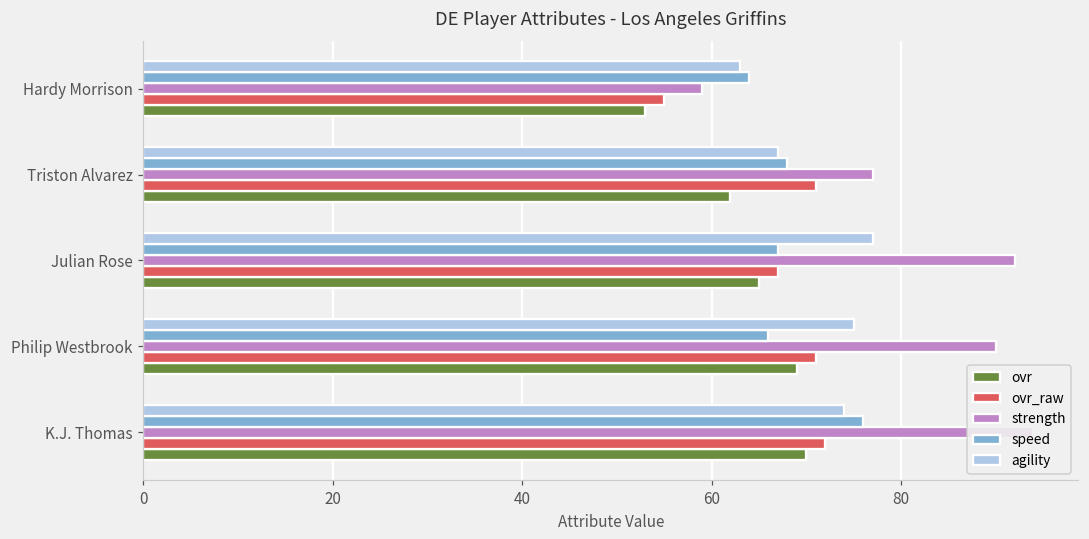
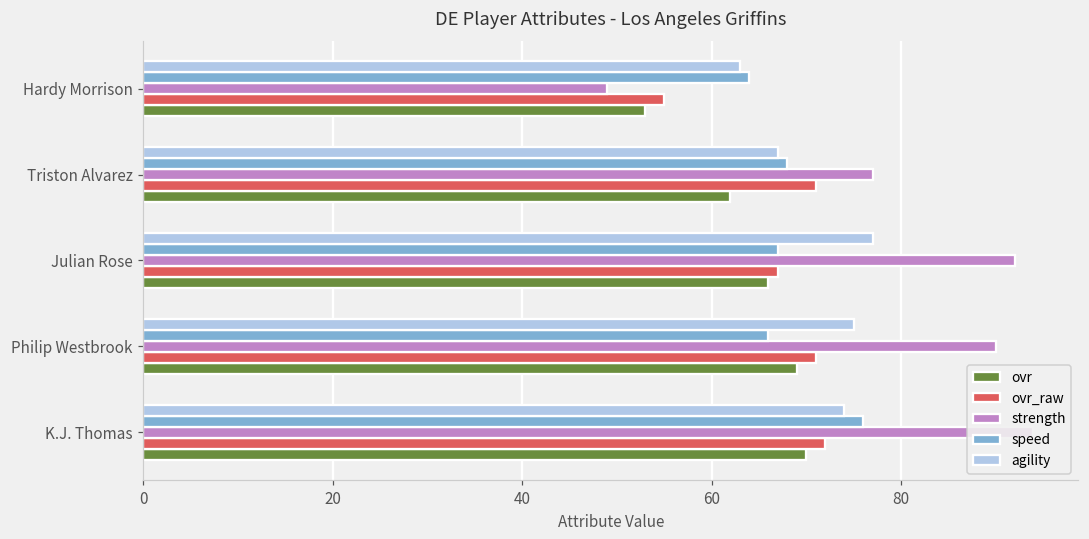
strength, Hardy Morrison: 59 -> 49
ovr, Julian Rose: 65 -> 66
